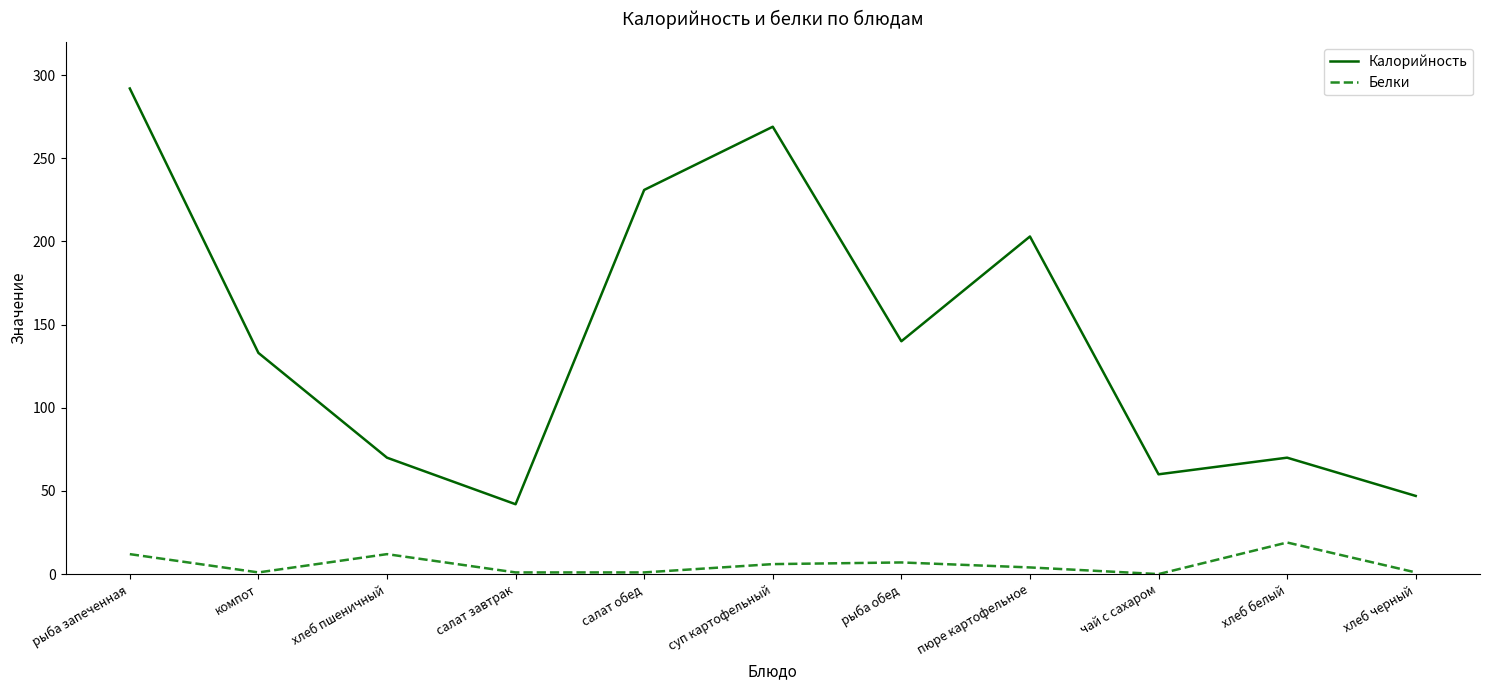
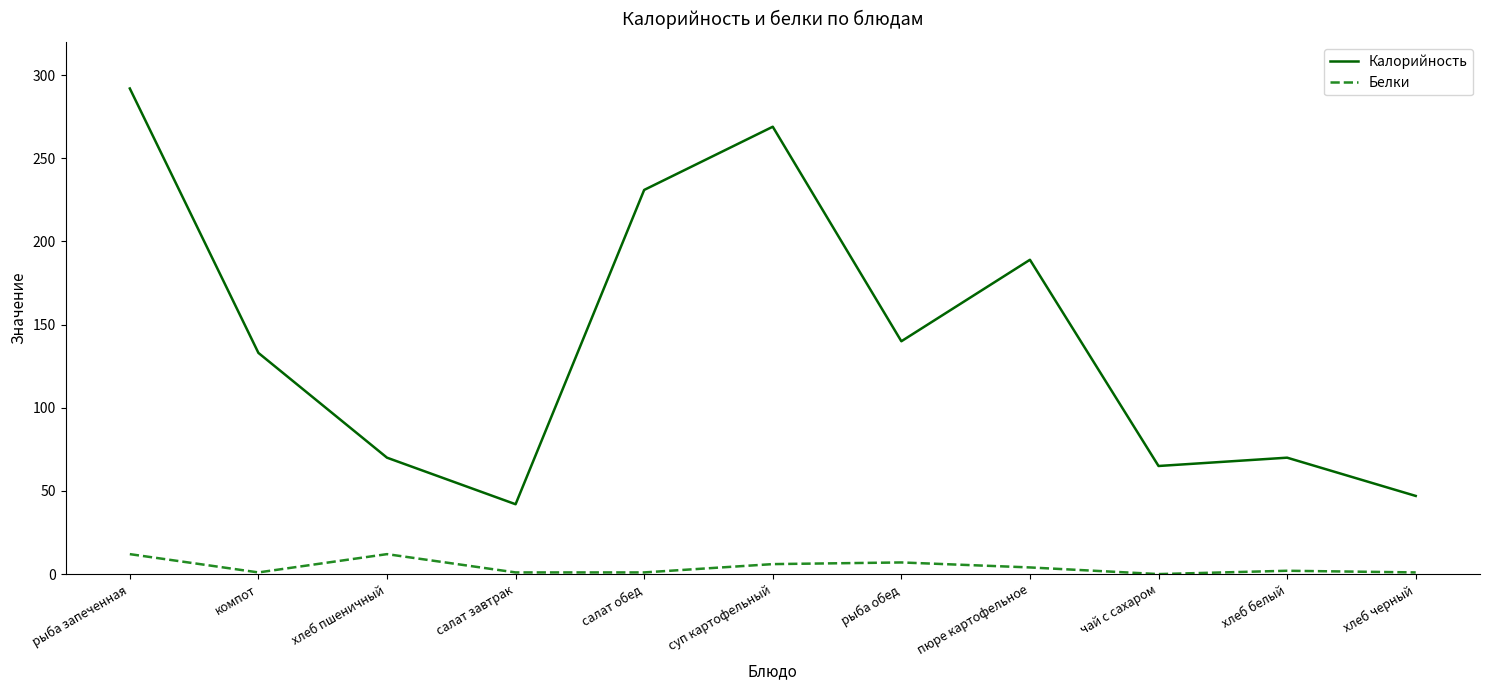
Калорийность, пюре картофельное: 203 -> 189
Калорийность, чай с сахаром: 60 -> 65
Белки, хлеб белый: 19 -> 2
